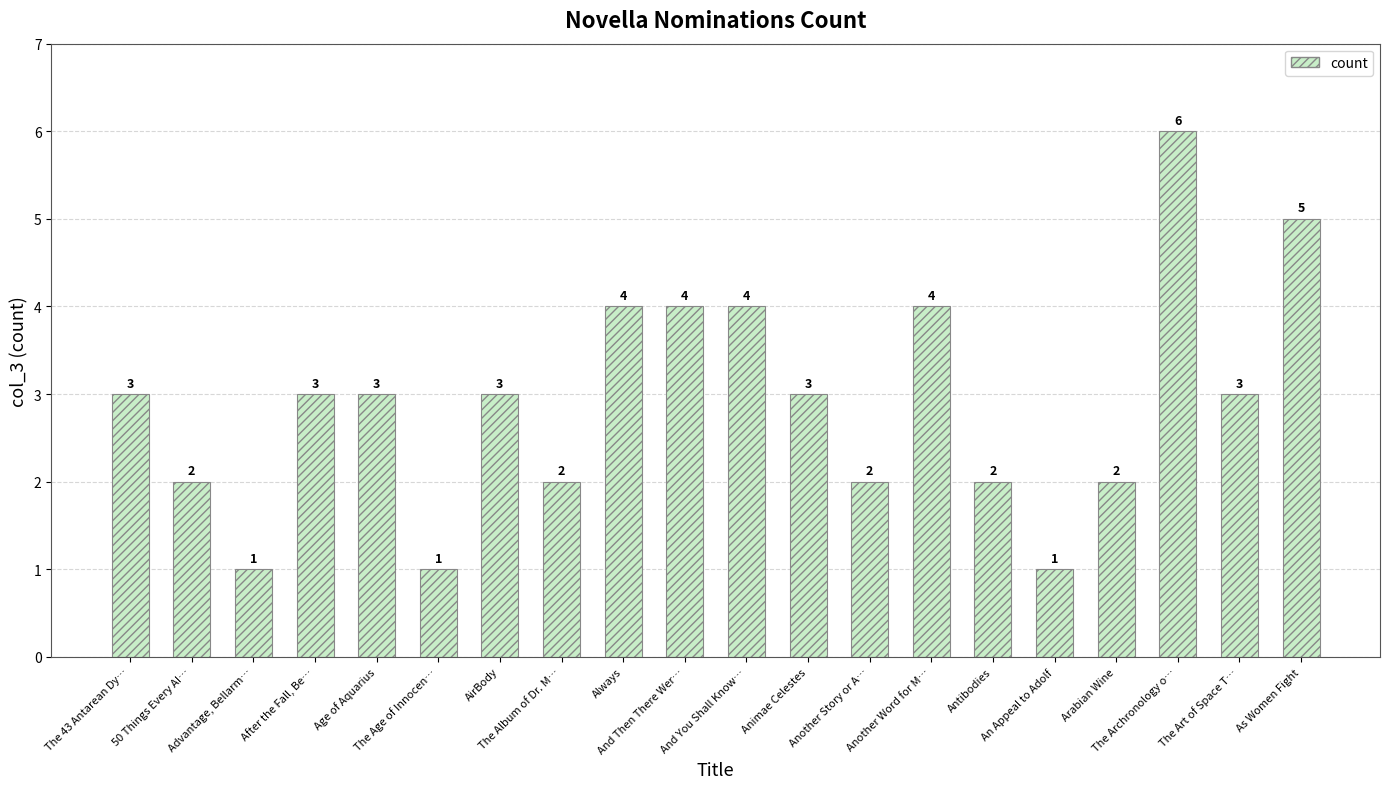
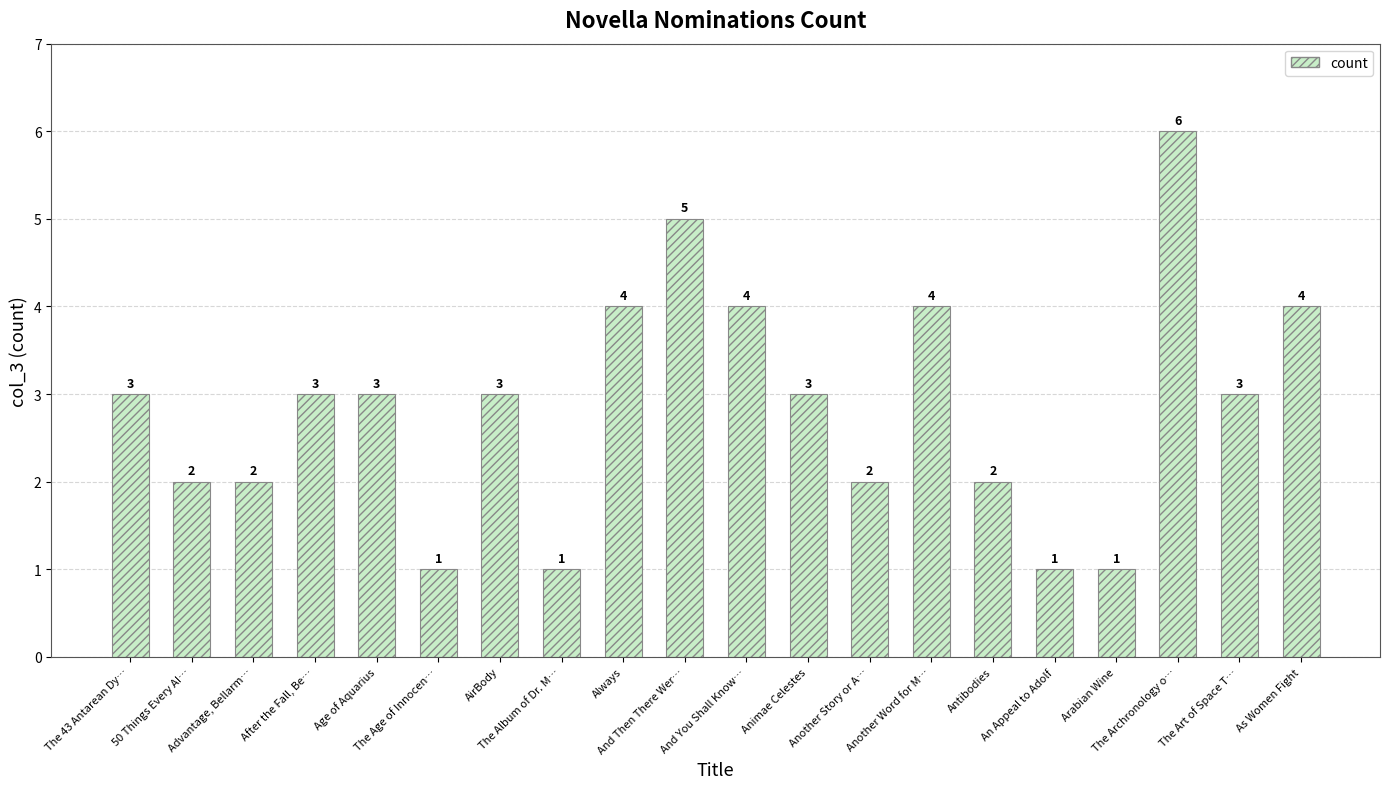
Advantage, Bellarm…: 1 -> 2
The Album of Dr. M…: 2 -> 1
And Then There Wer…: 4 -> 5
Arabian Wine: 2 -> 1
As Women Fight: 5 -> 4
